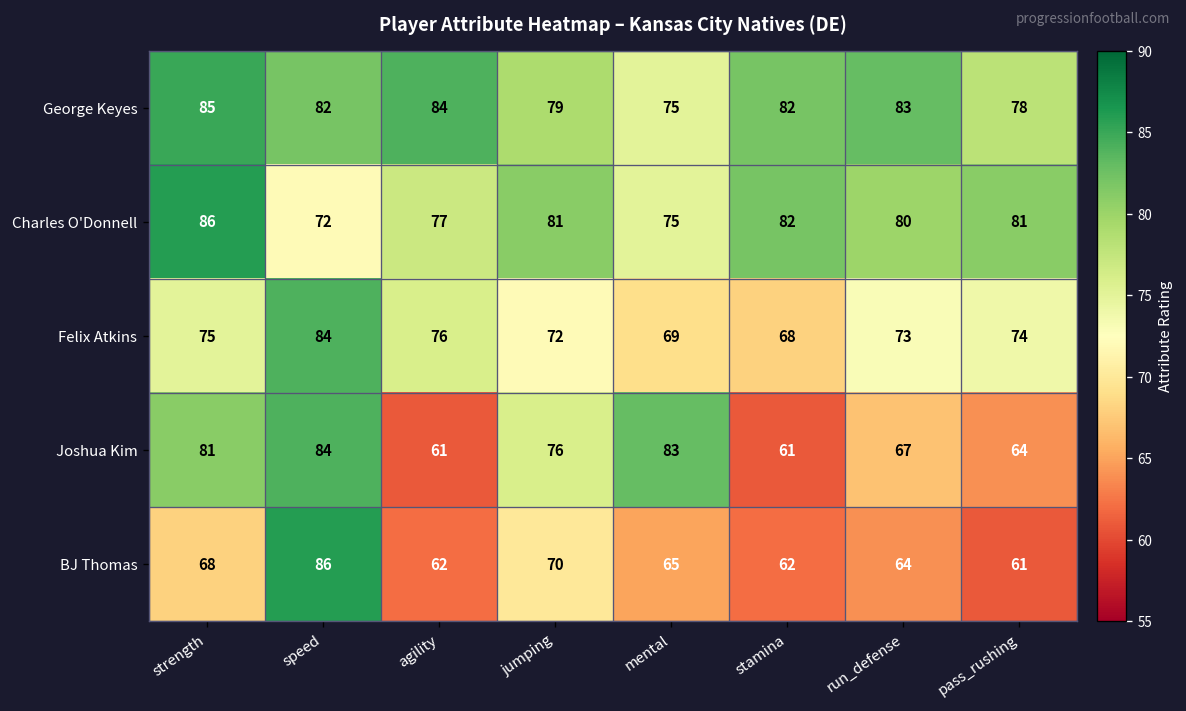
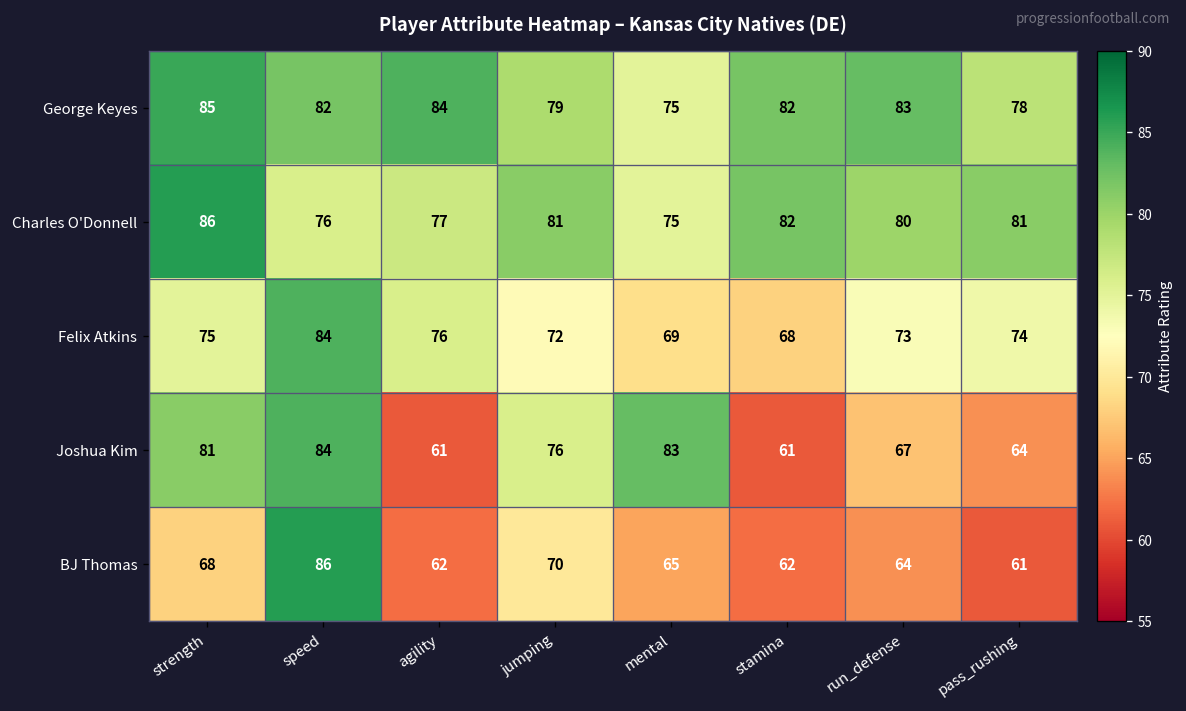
Charles O'Donnell, speed: 72 -> 76
